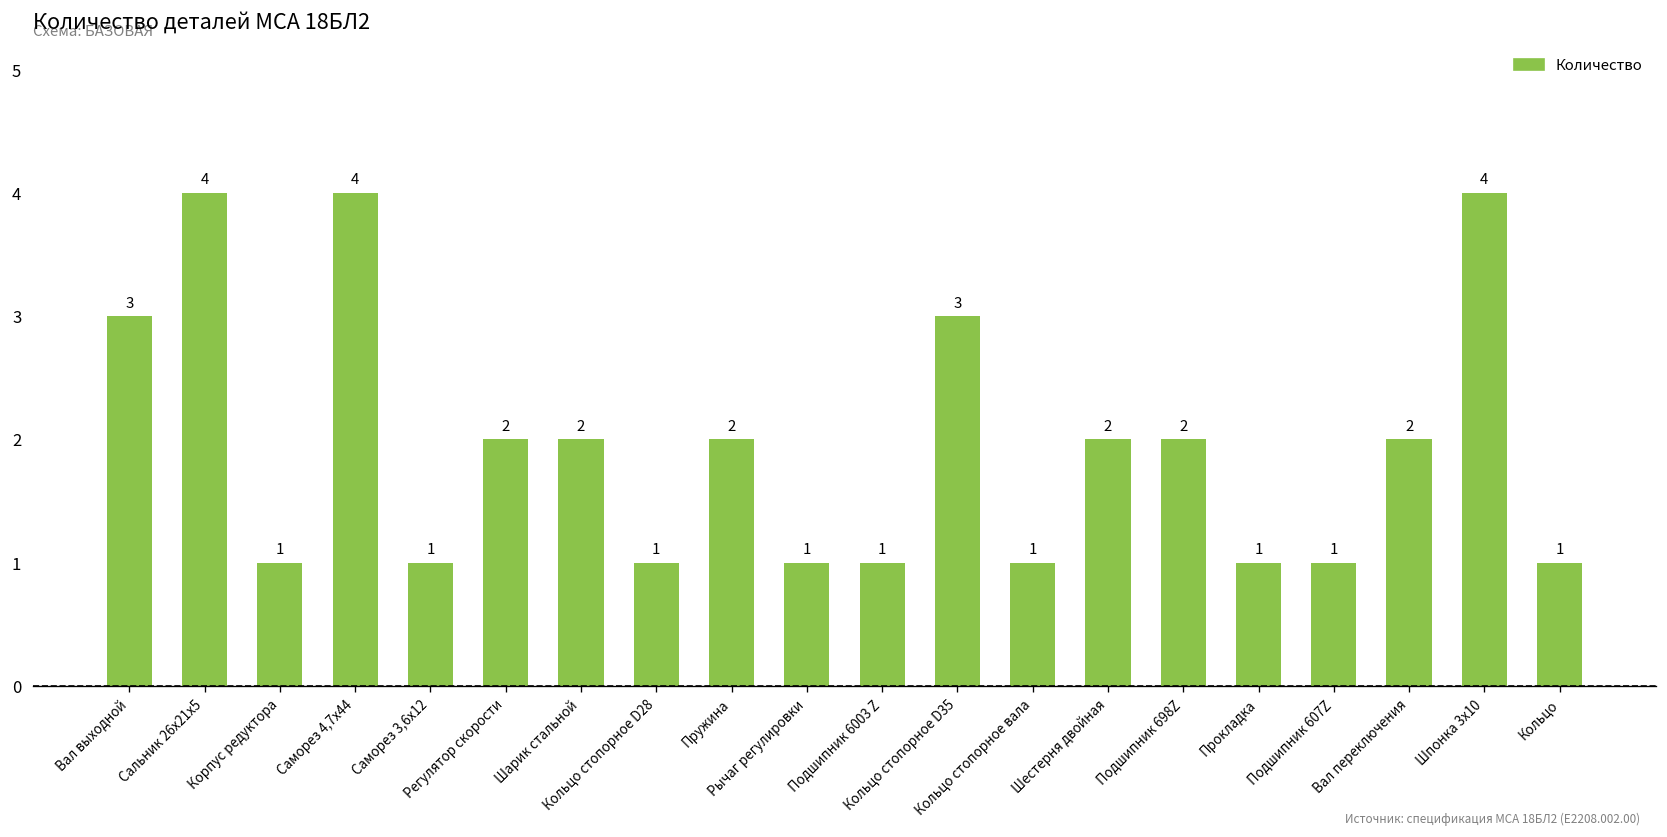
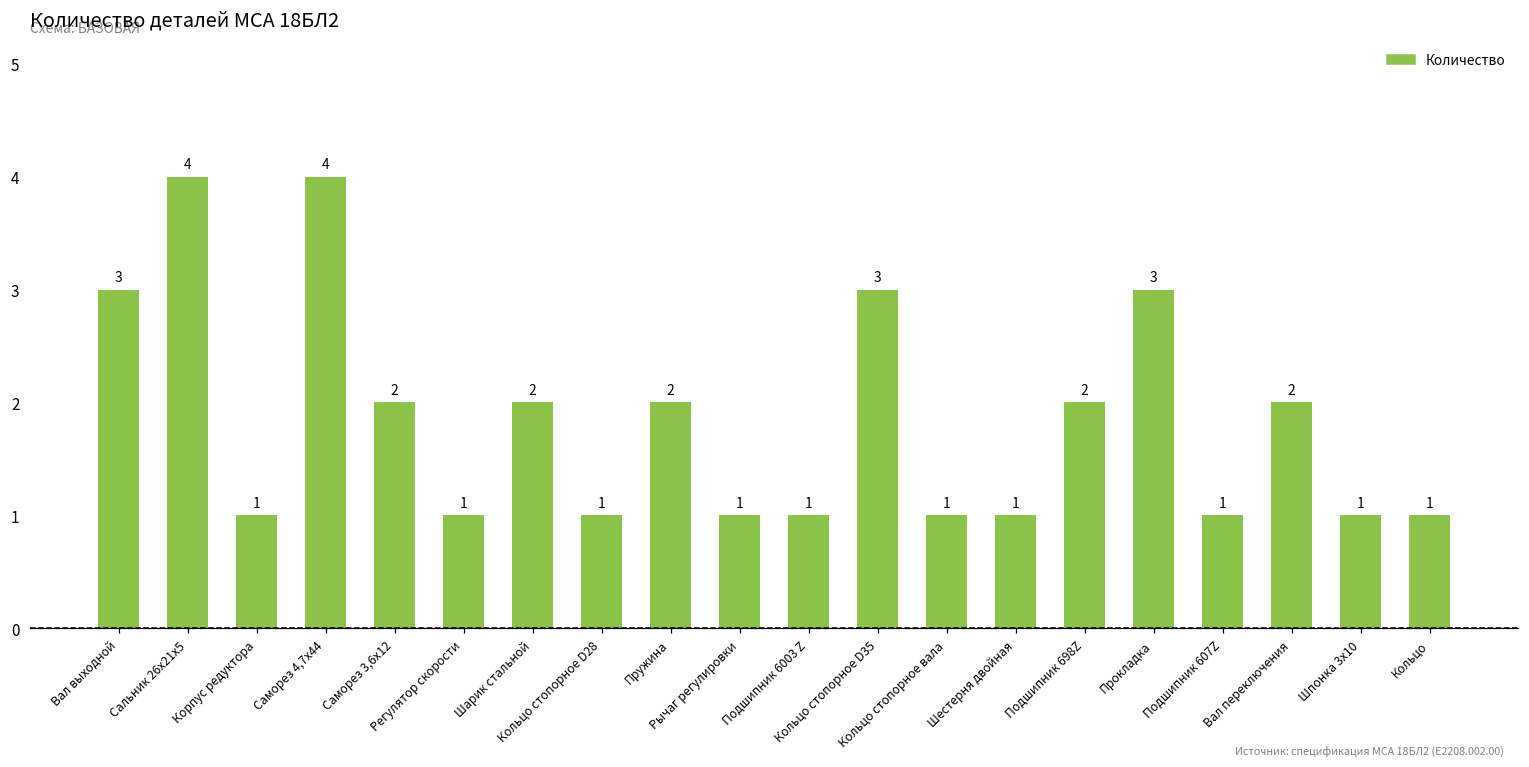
Саморез 3,6х12: 1 -> 2
Регулятор скорости: 2 -> 1
Шестерня двойная: 2 -> 1
Прокладка: 1 -> 3
Шпонка 3х10: 4 -> 1
